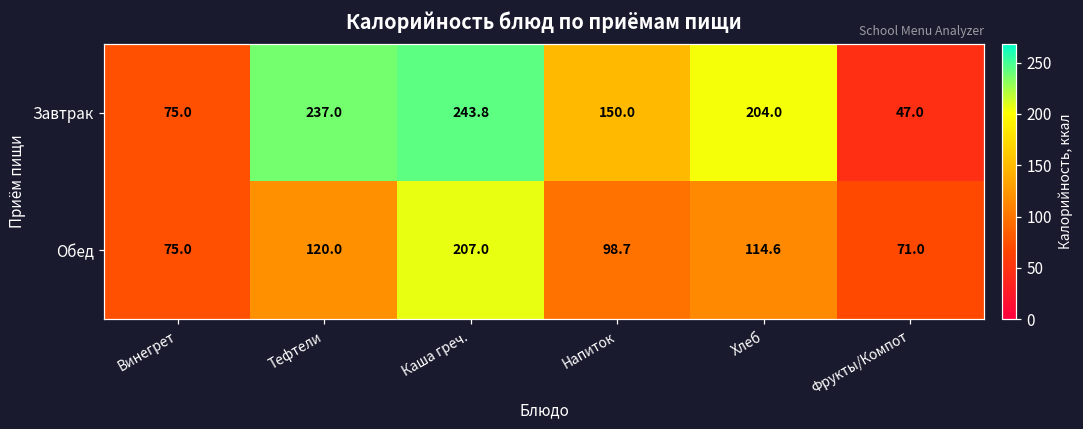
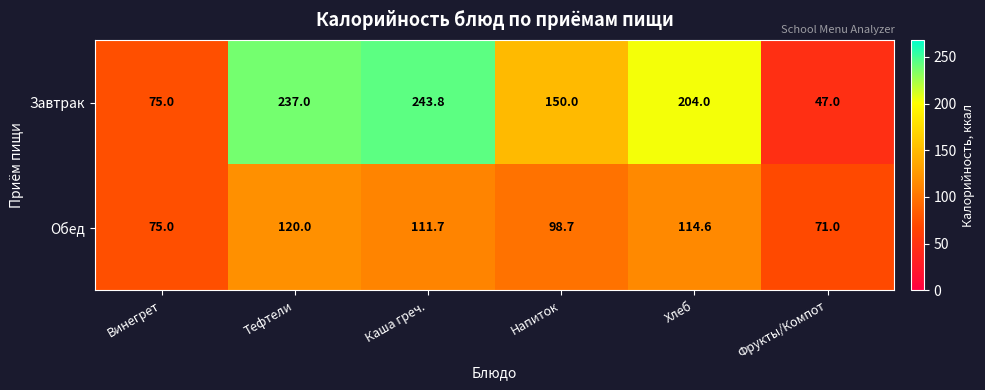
Обед, Каша греч.: 207.0 -> 111.7
